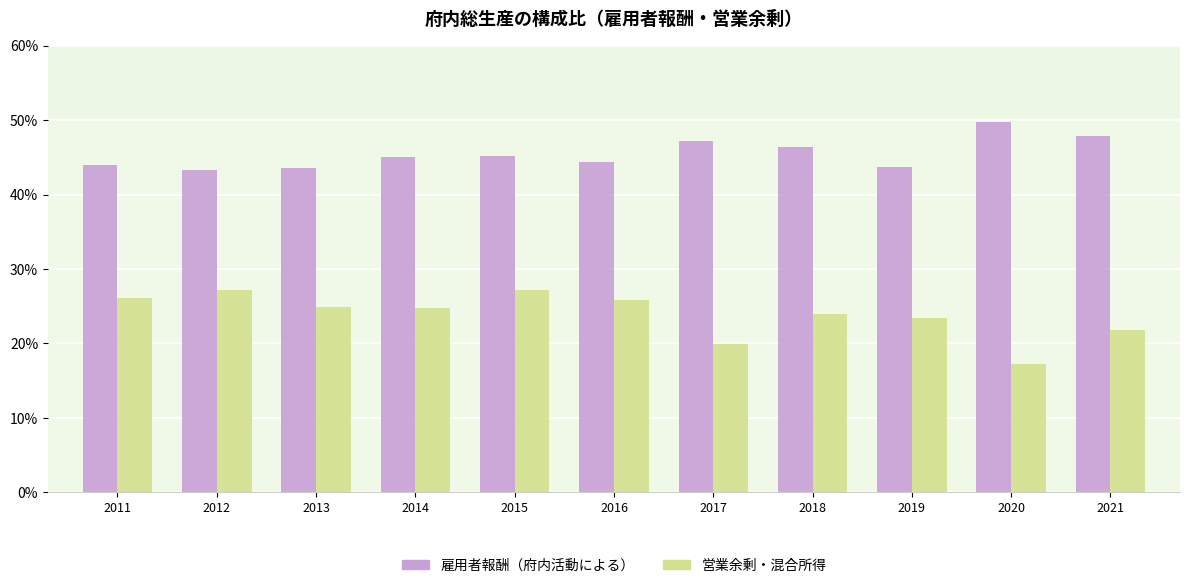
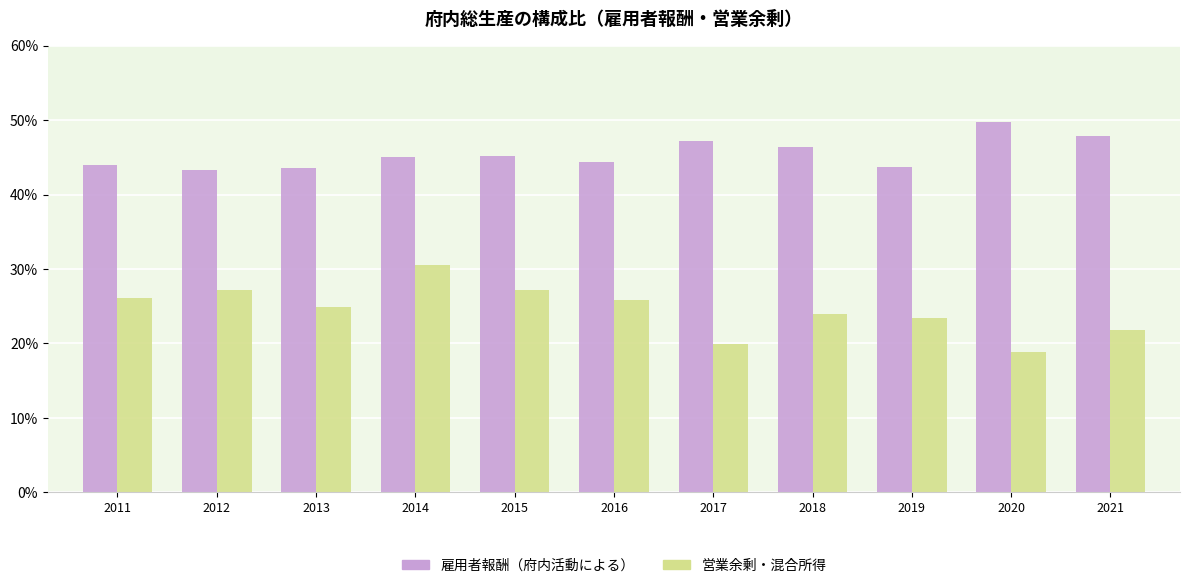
営業余剰・混合所得, 2014: 25% -> 31%
営業余剰・混合所得, 2020: 17% -> 19%
